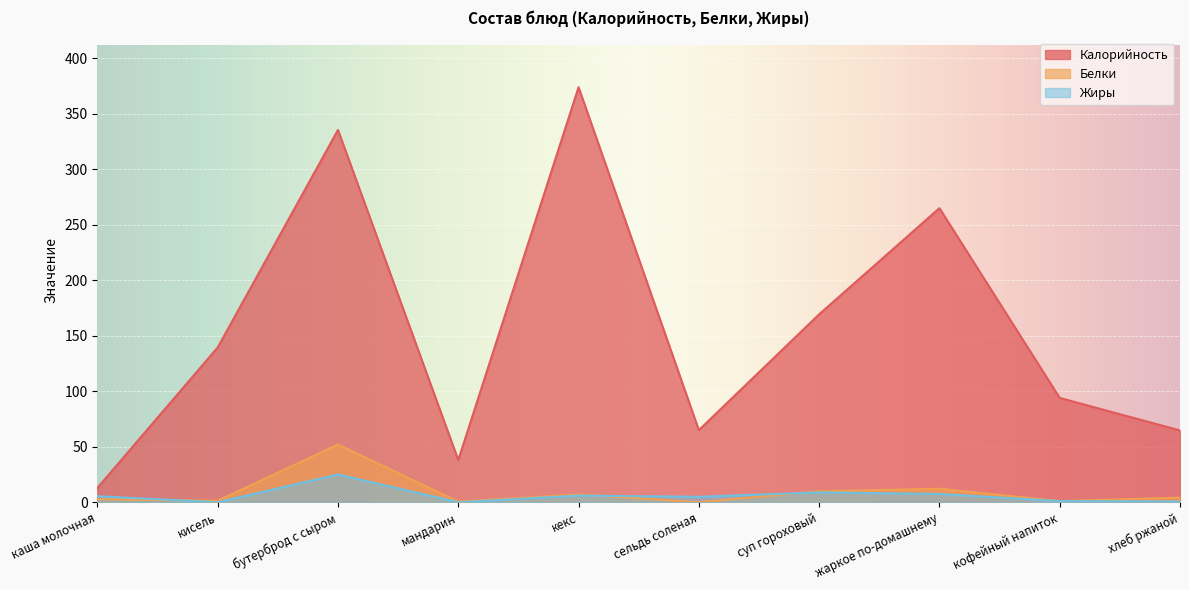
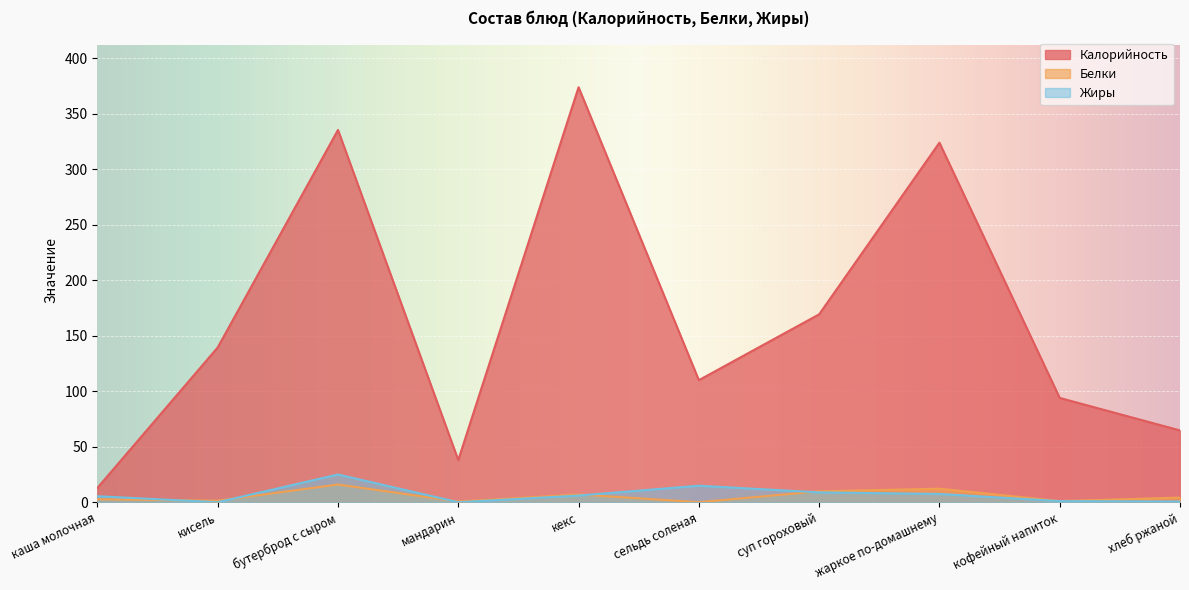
Белки, бутерброд с сыром: 52 -> 16
Калорийность, сельдь соленая: 65 -> 110
Жиры, сельдь соленая: 5 -> 15
Калорийность, жаркое по-домашнему: 265 -> 324
